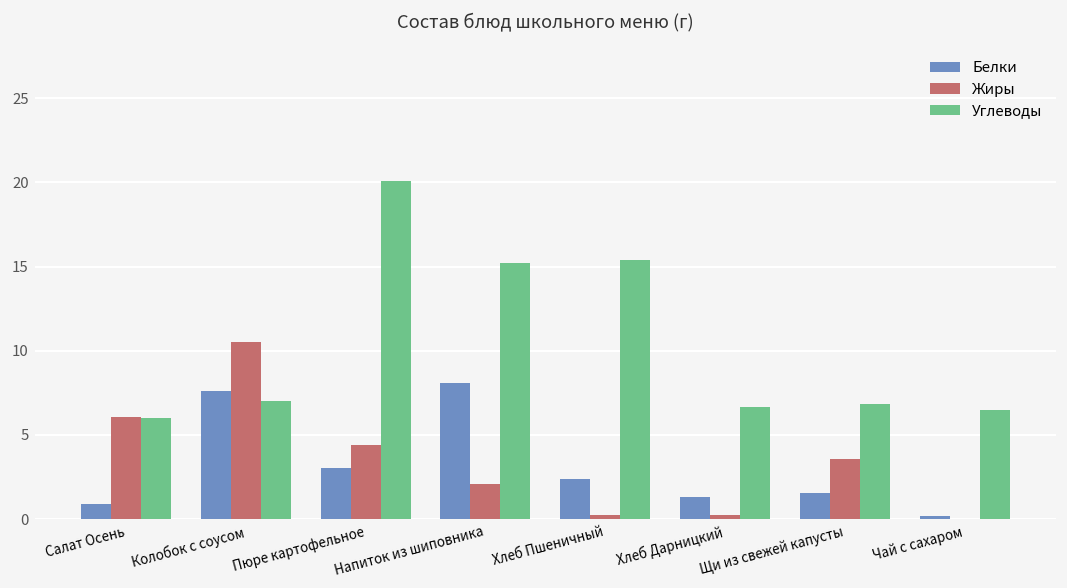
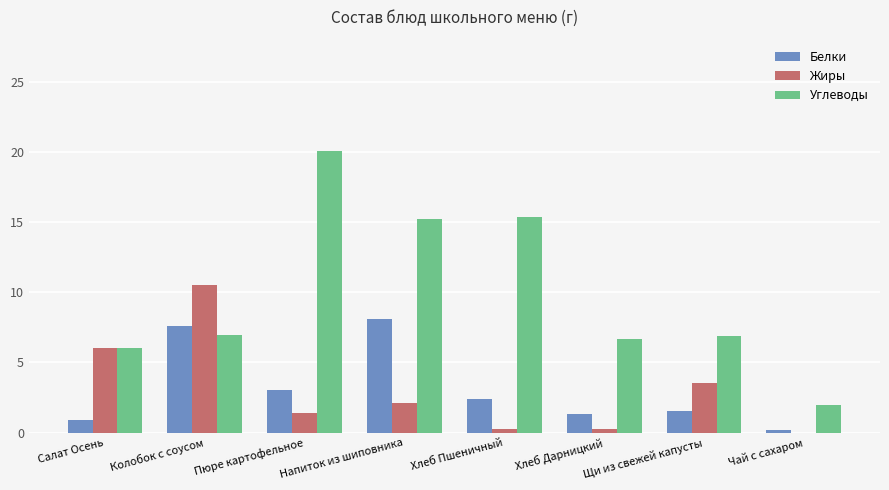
Жиры, Пюре картофельное: 4.4 -> 1.4
Углеводы, Чай с сахаром: 6.5 -> 2.0
